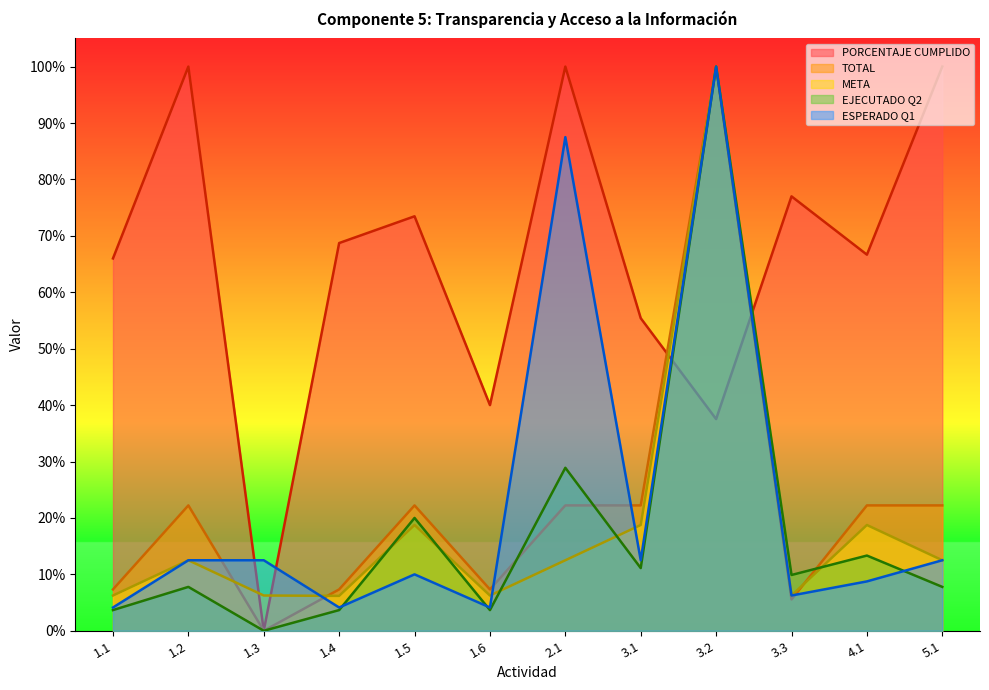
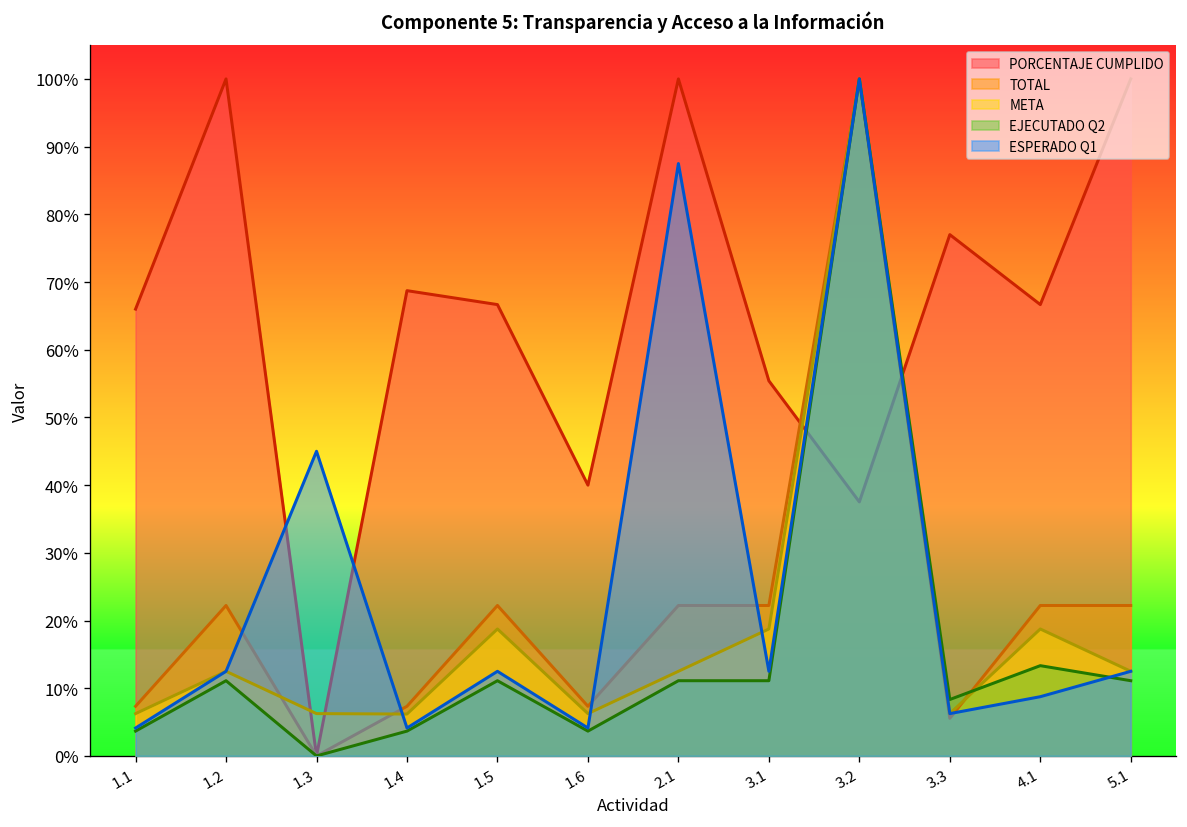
EJECUTADO Q2, 1.2: 8% -> 11%
ESPERADO Q1, 1.3: 13% -> 45%
PORCENTAJE CUMPLIDO, 1.5: 73% -> 67%
EJECUTADO Q2, 1.5: 20% -> 11%
ESPERADO Q1, 1.5: 10% -> 13%
EJECUTADO Q2, 2.1: 29% -> 11%
EJECUTADO Q2, 3.3: 10% -> 8%
EJECUTADO Q2, 5.1: 8% -> 11%
